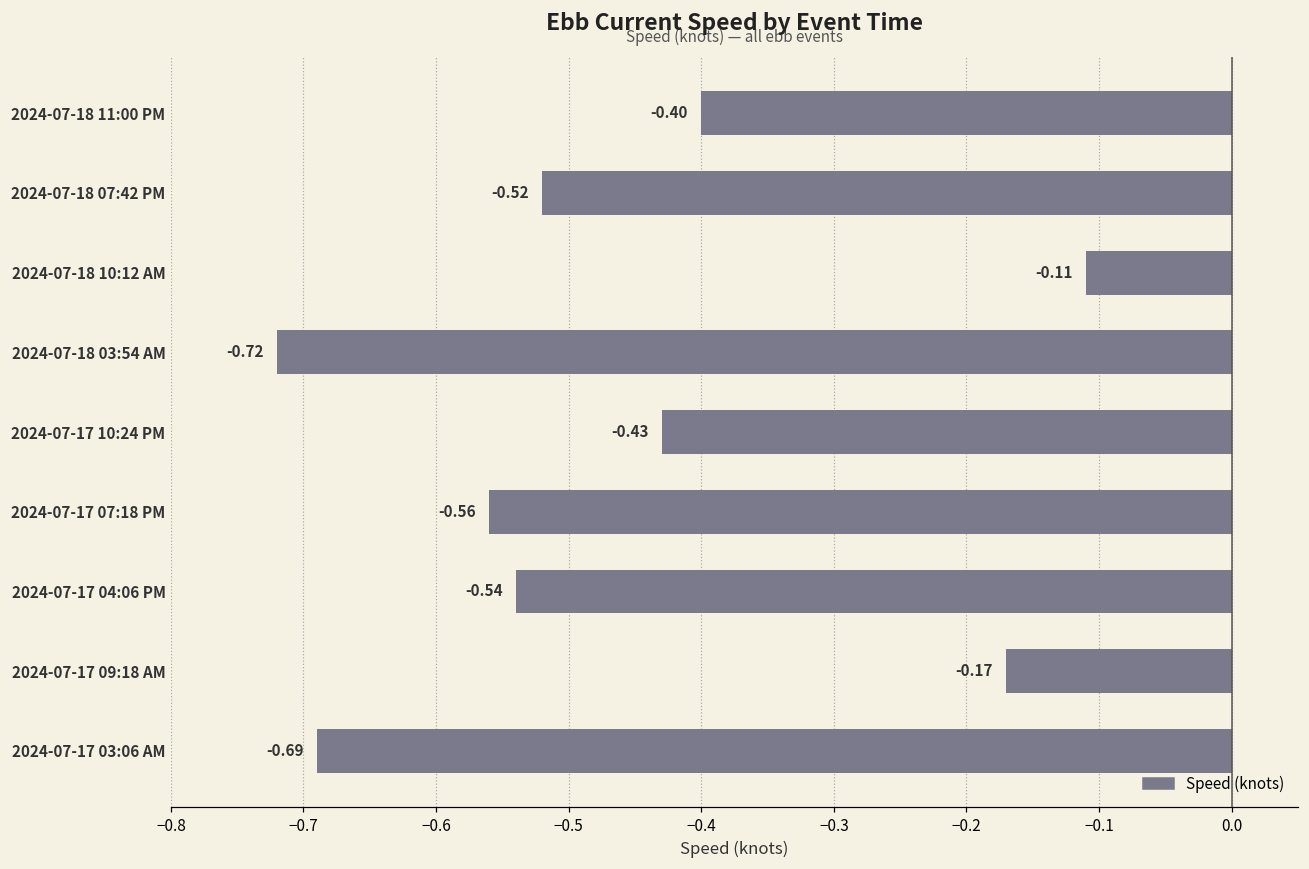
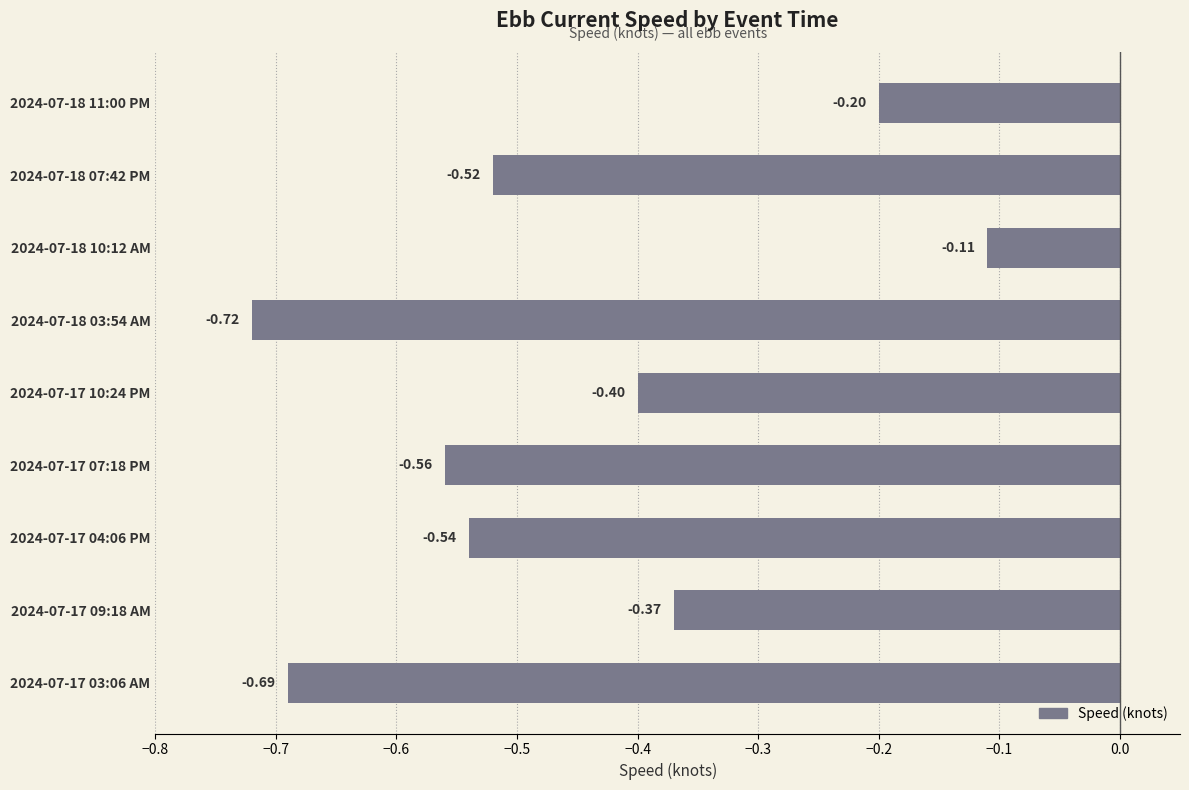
2024-07-18 11:00 PM: -0.40 -> -0.20
2024-07-17 10:24 PM: -0.43 -> -0.40
2024-07-17 09:18 AM: -0.17 -> -0.37
